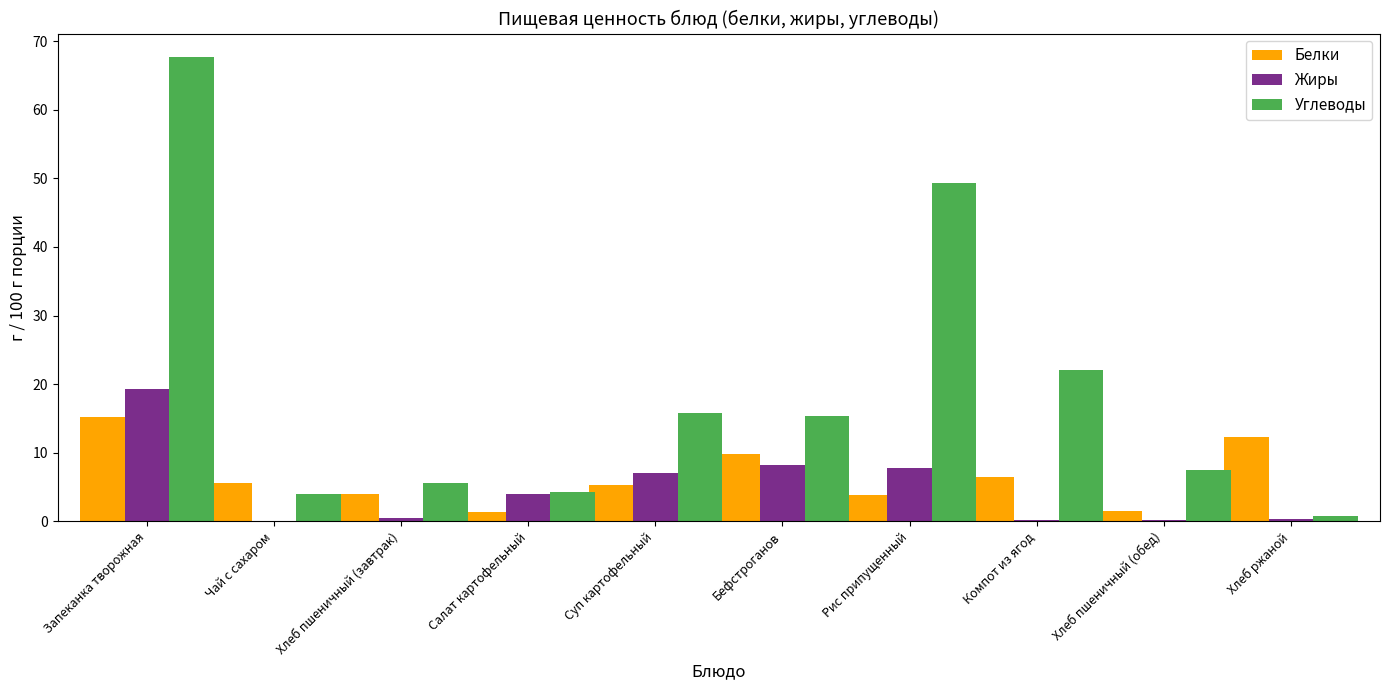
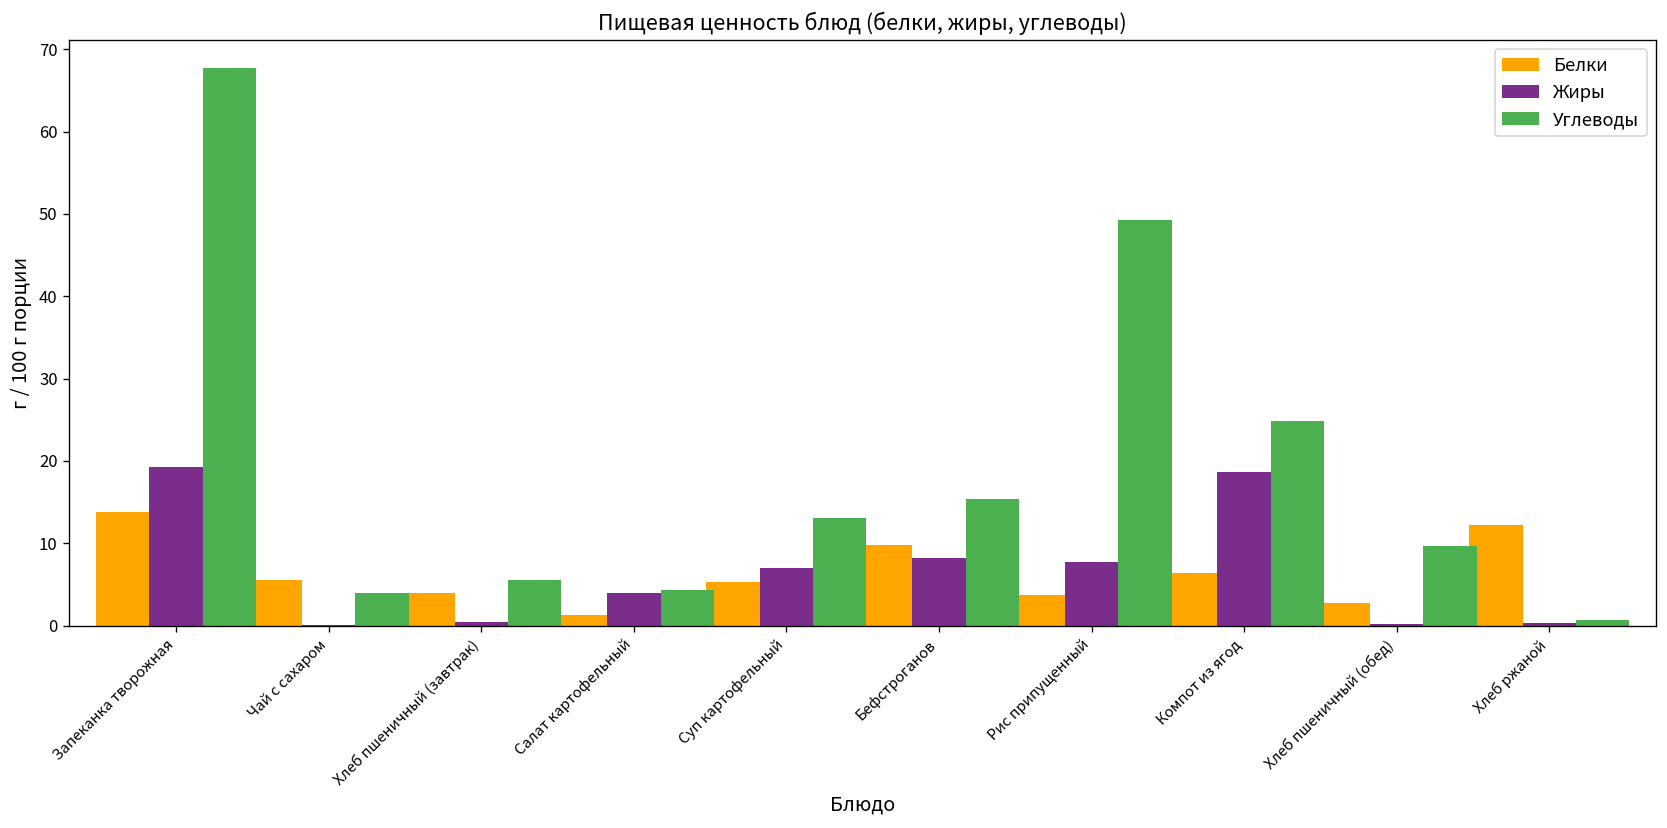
Белки, Запеканка творожная: 15 -> 14
Углеводы, Суп картофельный: 16 -> 13
Жиры, Компот из ягод: 0 -> 19
Углеводы, Компот из ягод: 22 -> 25
Белки, Хлеб пшеничный (обед): 2 -> 3
Углеводы, Хлеб пшеничный (обед): 7 -> 10
